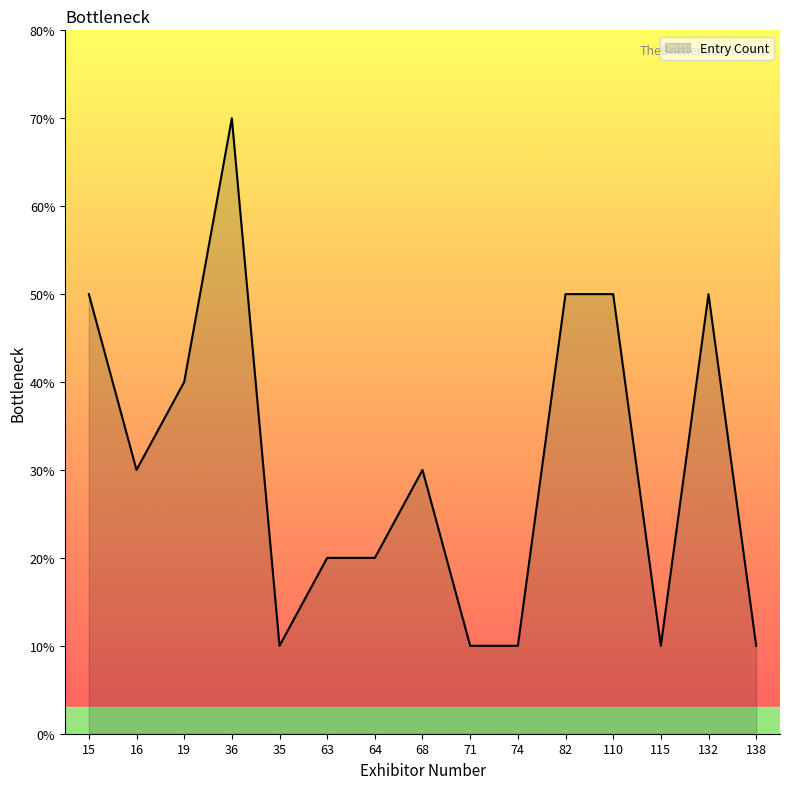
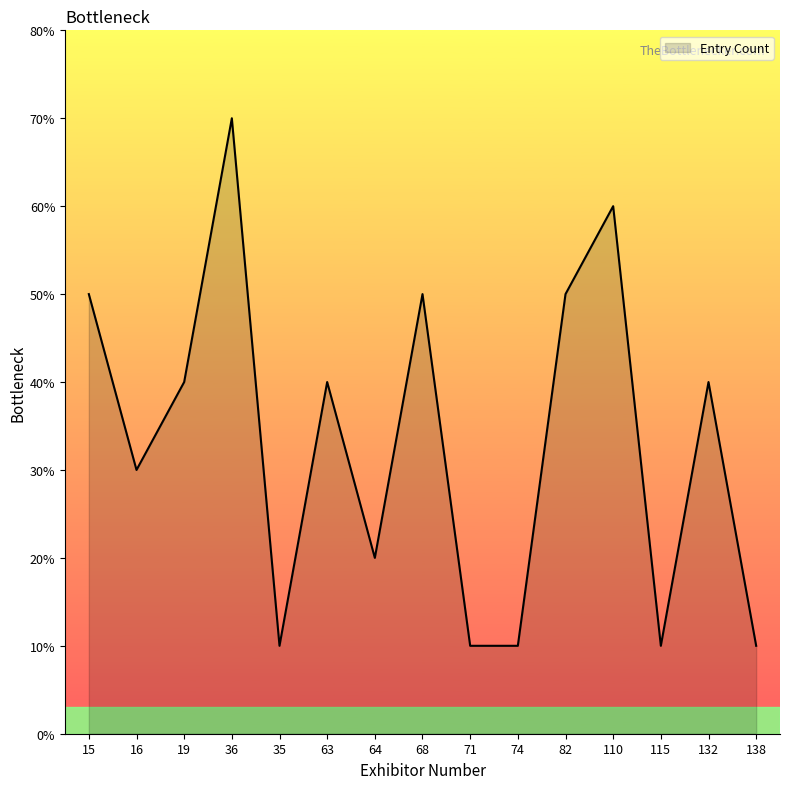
63: 20% -> 40%
68: 30% -> 50%
110: 50% -> 60%
132: 50% -> 40%
